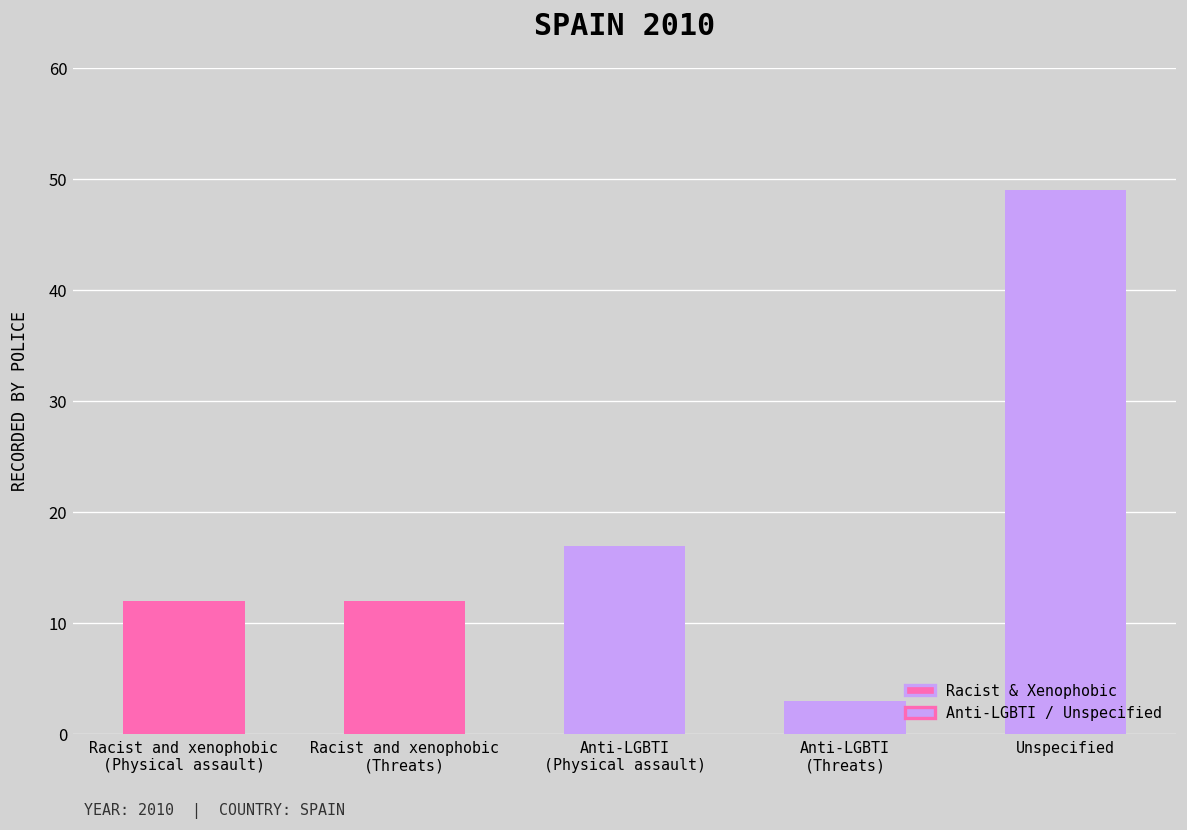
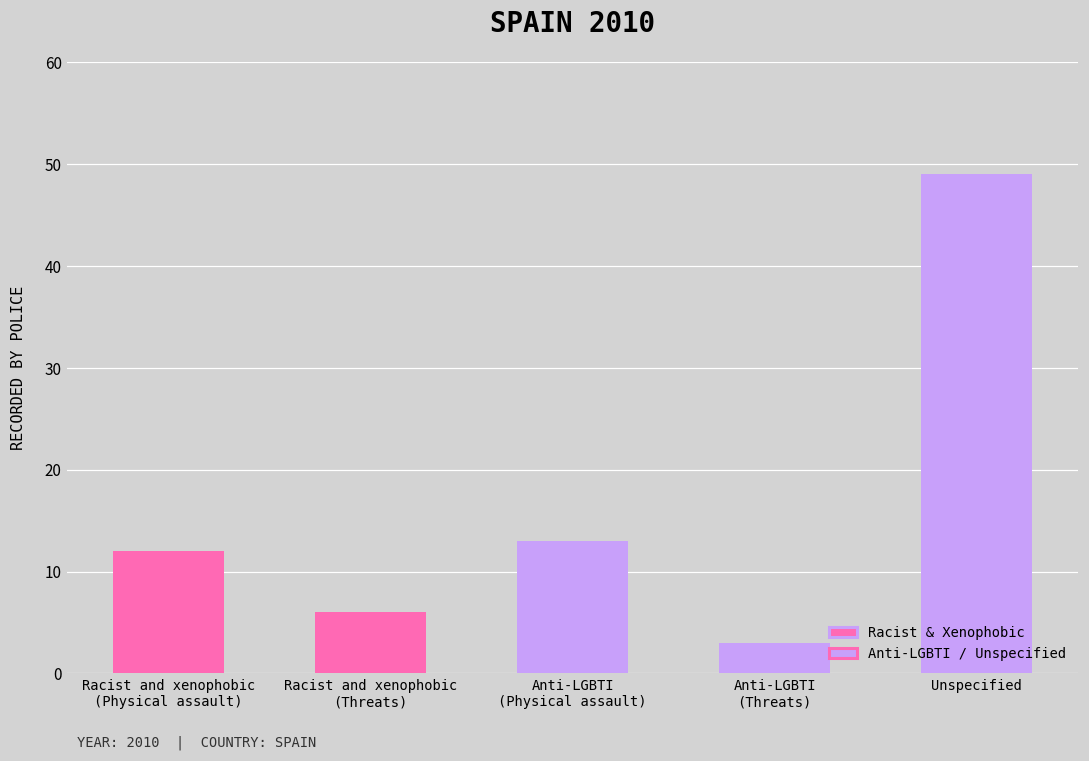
Racist and xenophobic (Threats): 12 -> 6
Anti-LGBTI (Physical assault): 17 -> 13
